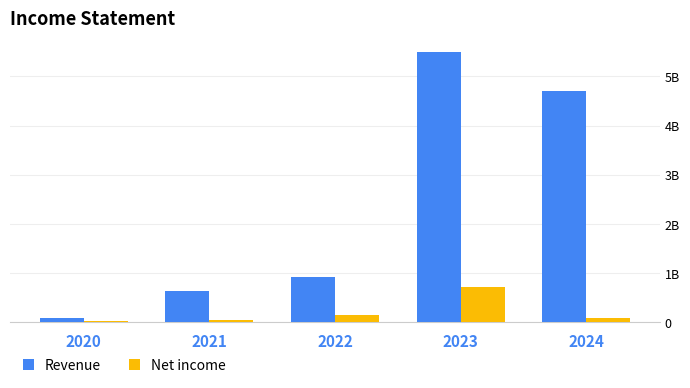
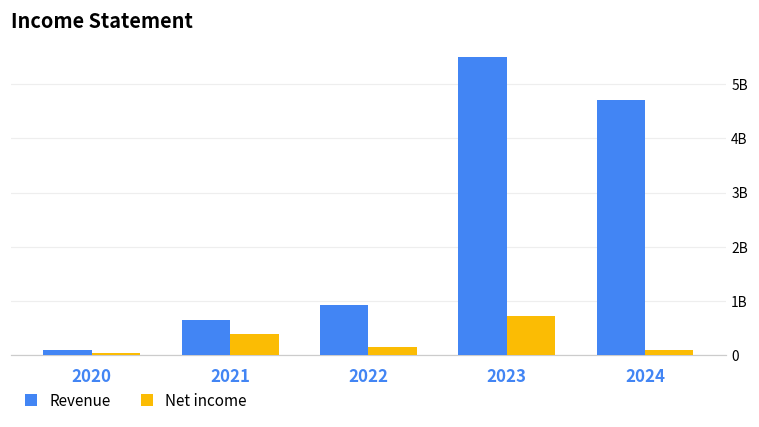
Net income, 2021: 100000000 -> 400000000
